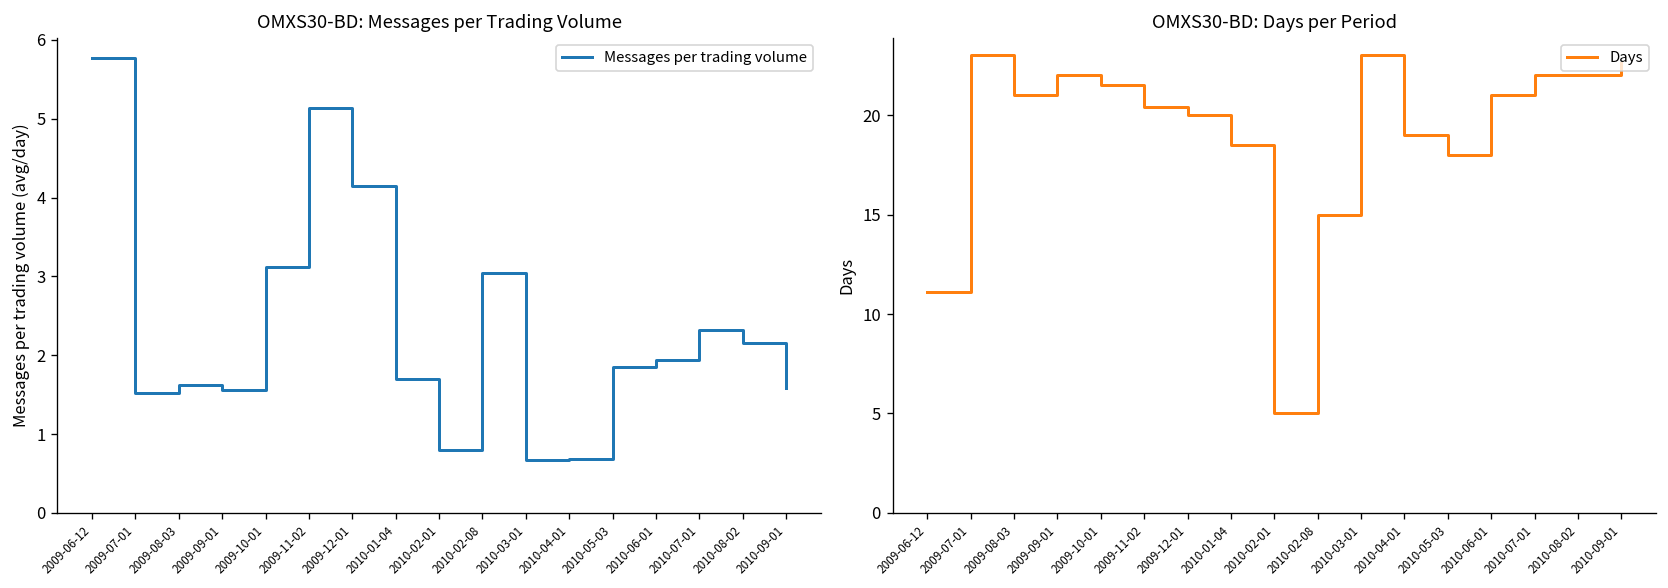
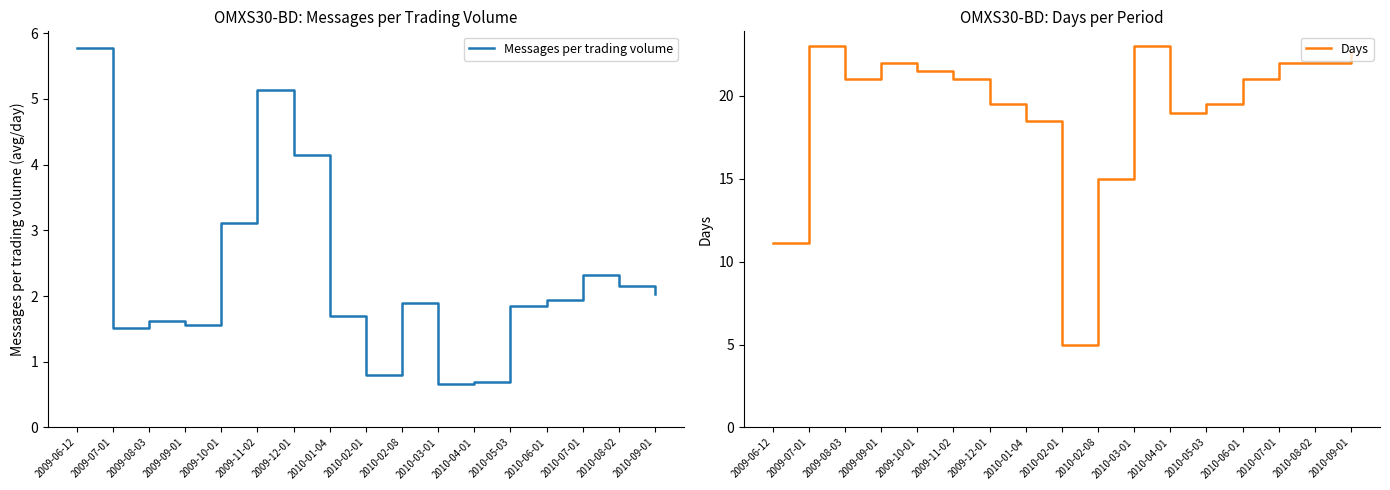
OMXS30-BD: Messages per Trading Volume, 2010-02-08: 3.0 -> 1.9
OMXS30-BD: Messages per Trading Volume, 2010-09-01: 1.6 -> 2.0
OMXS30-BD: Days per Period, 2009-11-02: 20.4 -> 21.0
OMXS30-BD: Days per Period, 2009-12-01: 20.0 -> 19.5
OMXS30-BD: Days per Period, 2010-05-03: 18.0 -> 19.5
